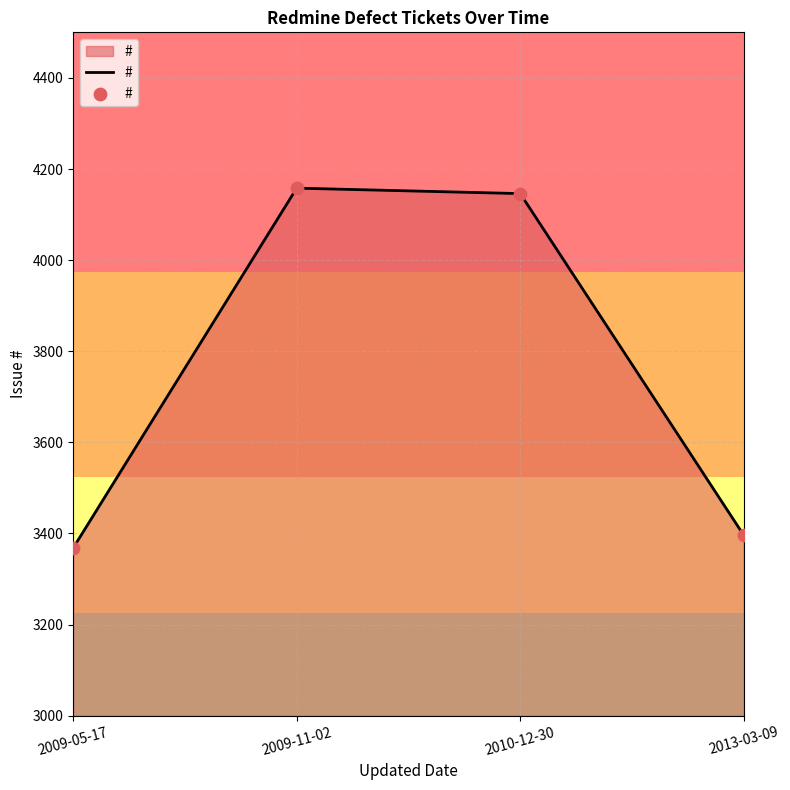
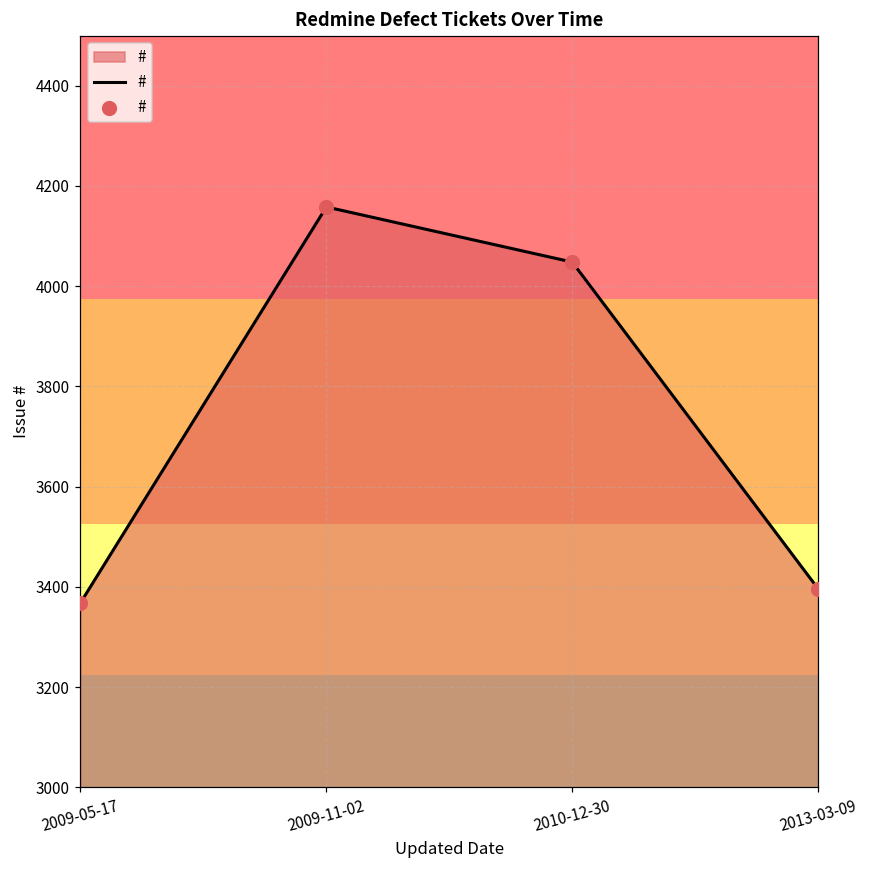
2010-12-30: 4150 -> 4050
